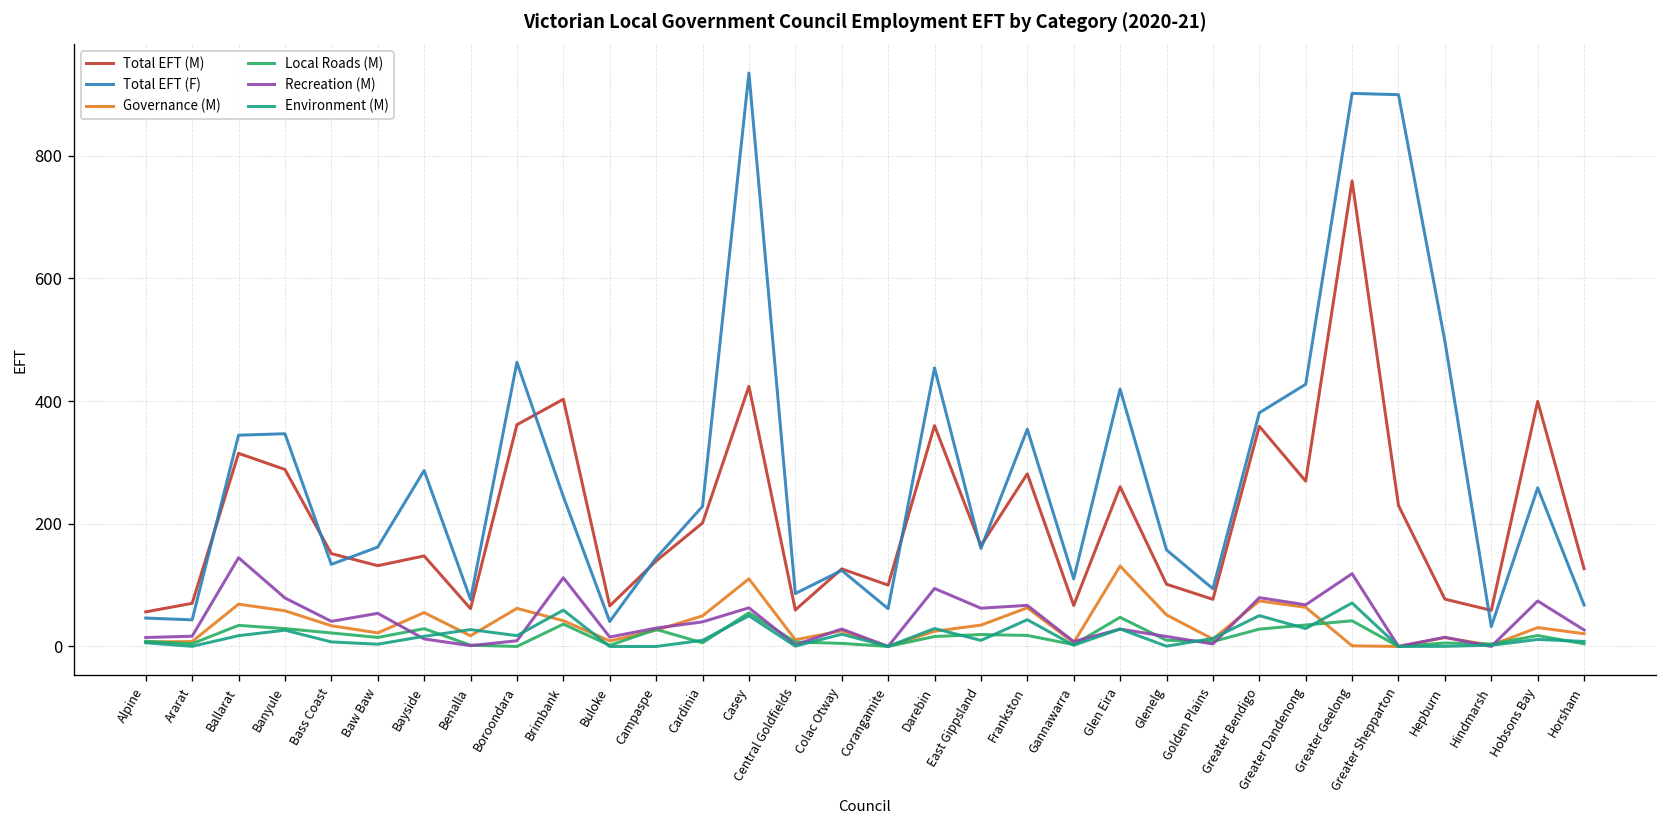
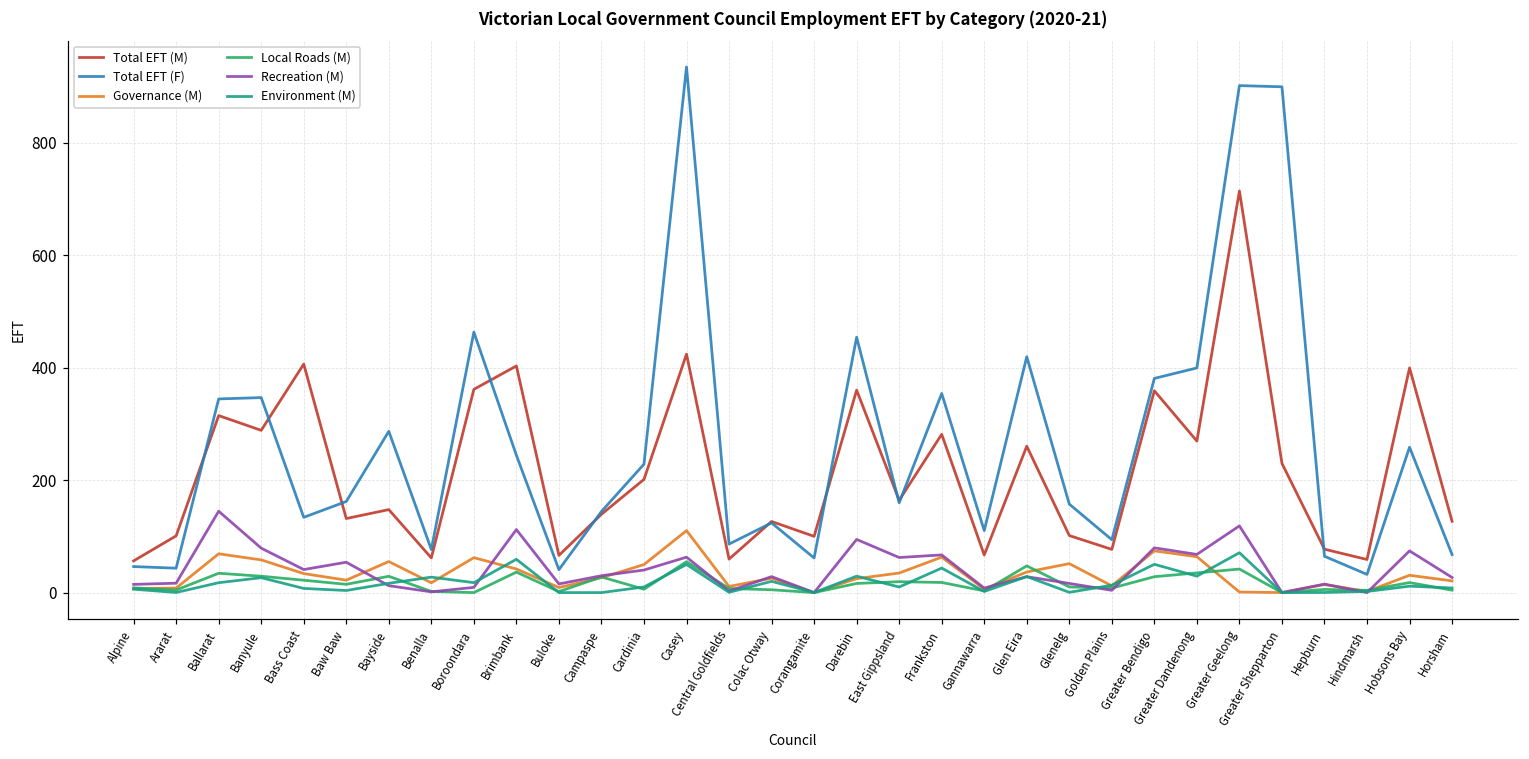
Total EFT (M), Ararat: 70 -> 100
Total EFT (M), Bass Coast: 150 -> 410
Governance (M), Glen Eira: 130 -> 40
Total EFT (F), Greater Dandenong: 430 -> 400
Total EFT (M), Greater Geelong: 760 -> 710
Total EFT (F), Hepburn: 500 -> 60
